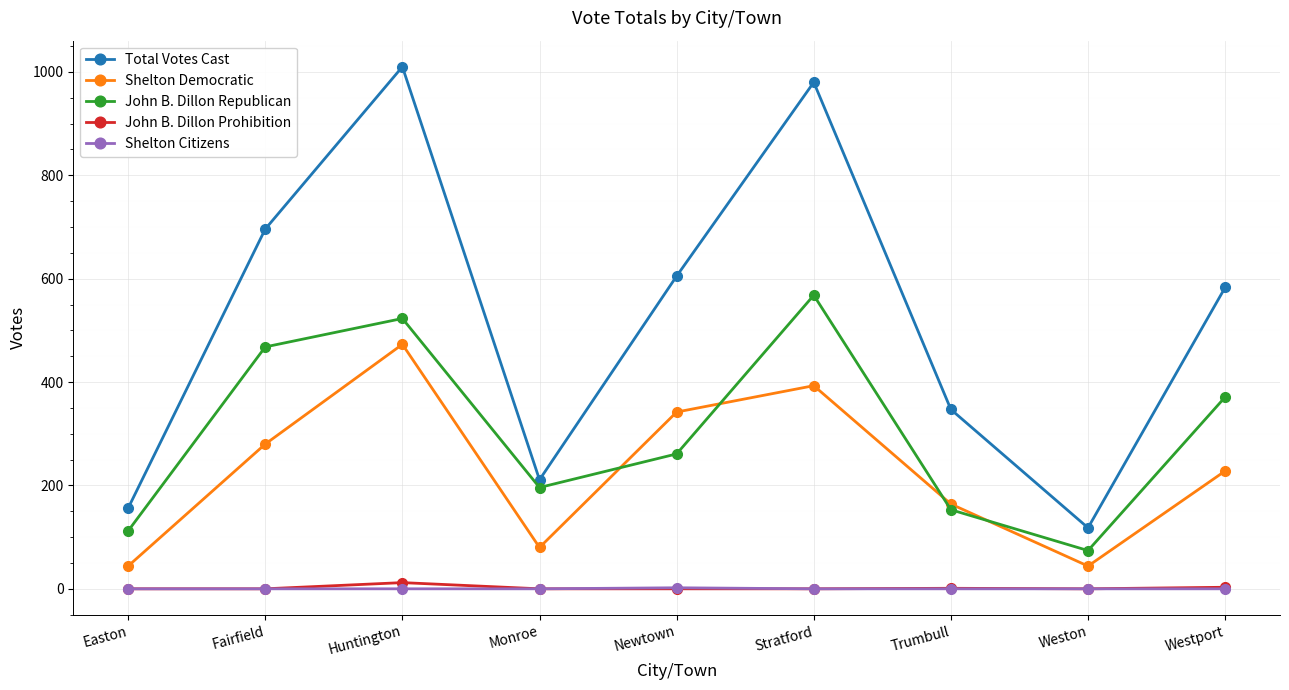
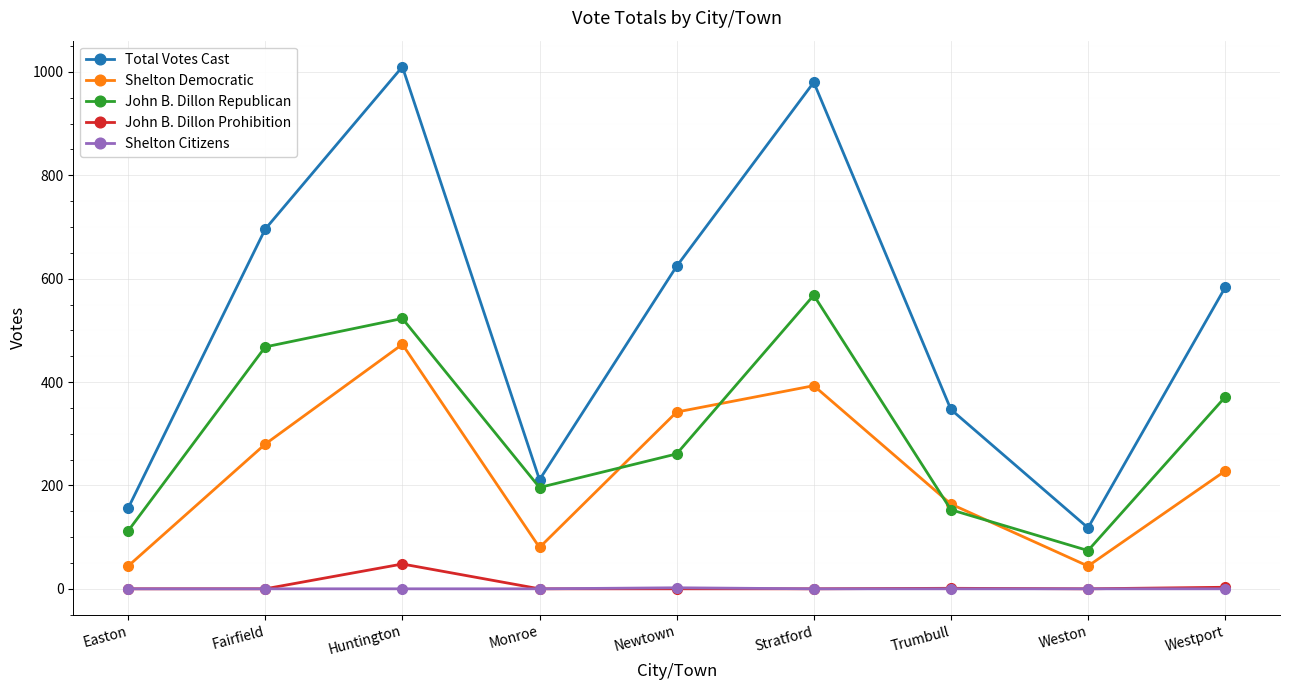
John B. Dillon Prohibition, Huntington: 10 -> 50
Total Votes Cast, Newtown: 610 -> 620
